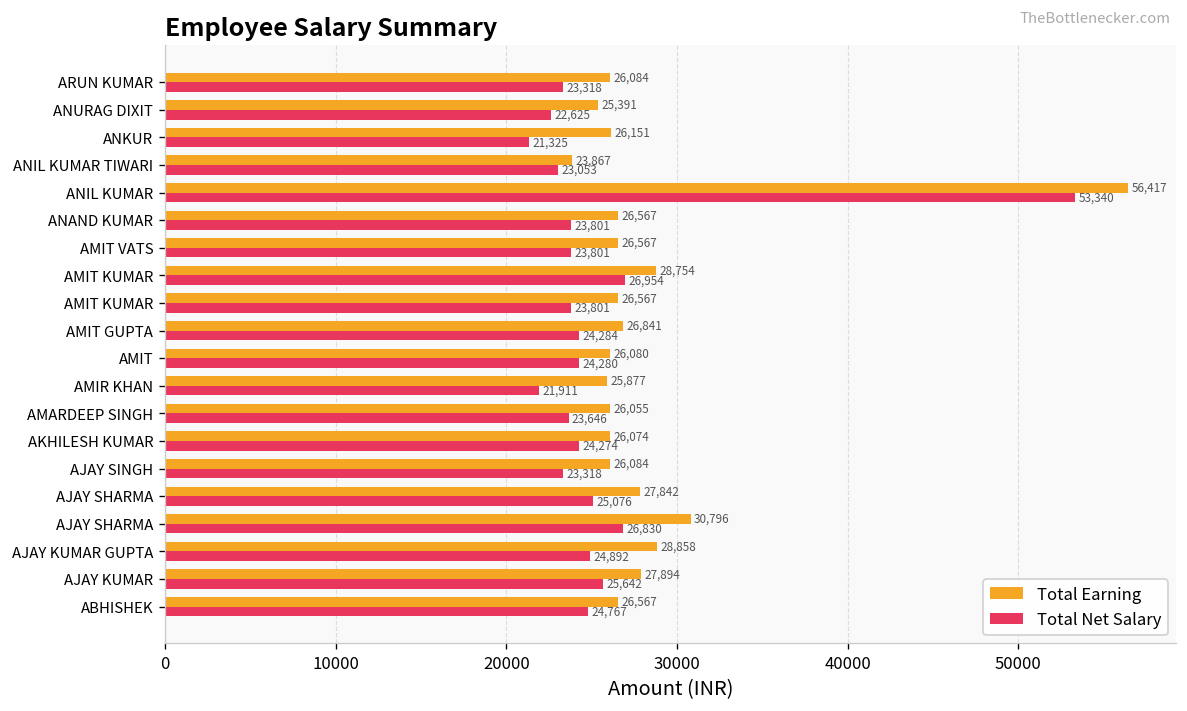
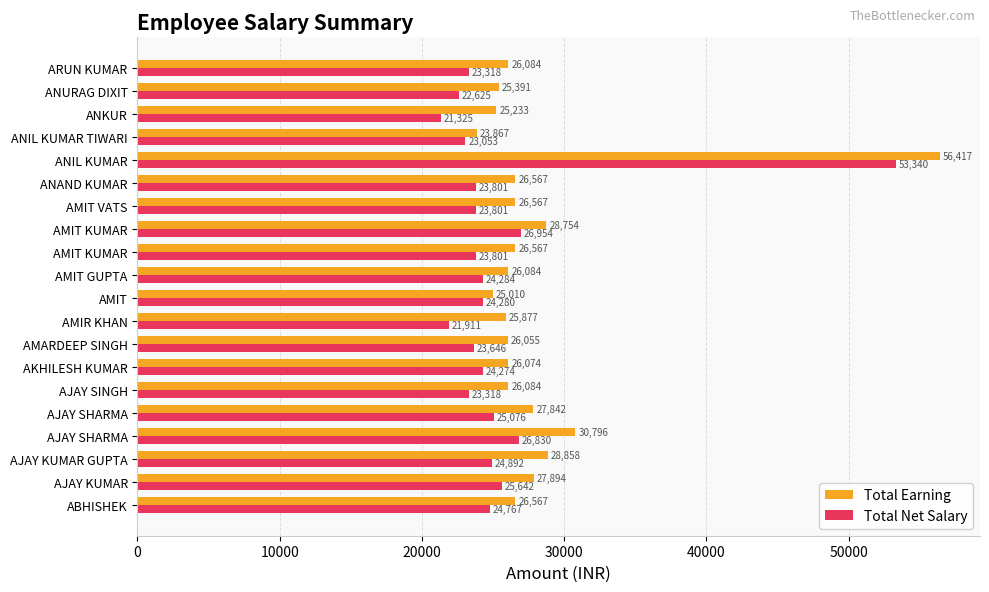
Total Earning, ANKUR: 26,151 -> 25,233
Total Earning, AMIT GUPTA: 26,841 -> 26,084
Total Earning, AMIT: 26,080 -> 25,010
